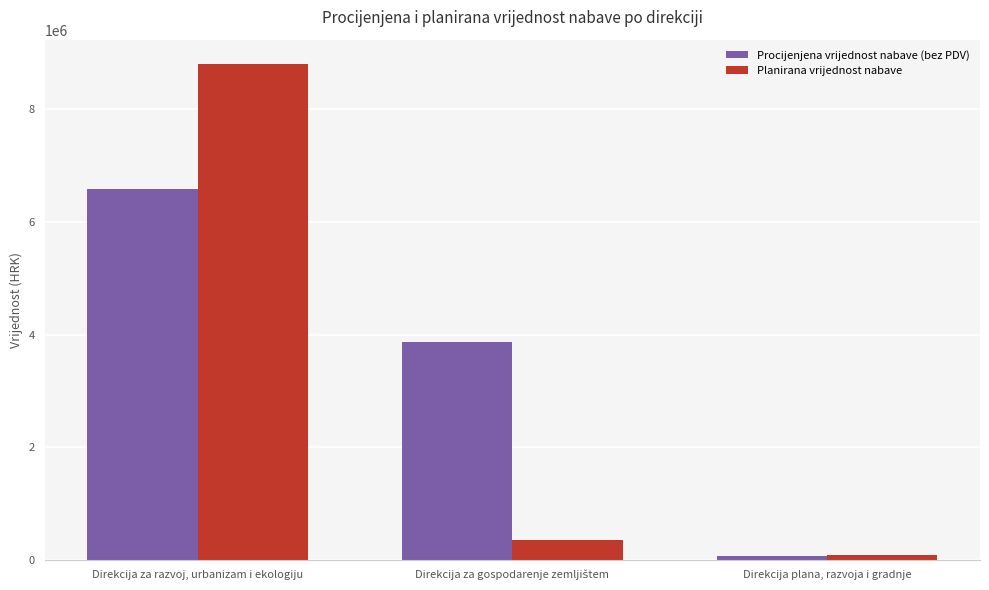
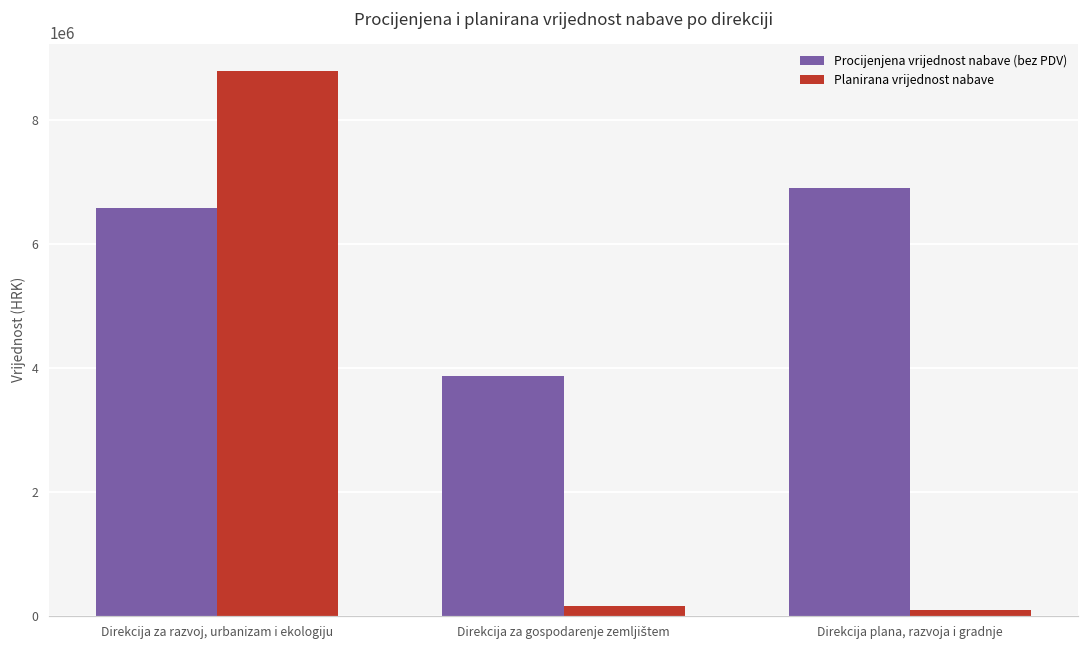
Planirana vrijednost nabave, Direkcija za gospodarenje zemljištem: 300000 -> 200000
Procijenjena vrijednost nabave (bez PDV), Direkcija plana, razvoja i gradnje: 100000 -> 6900000
